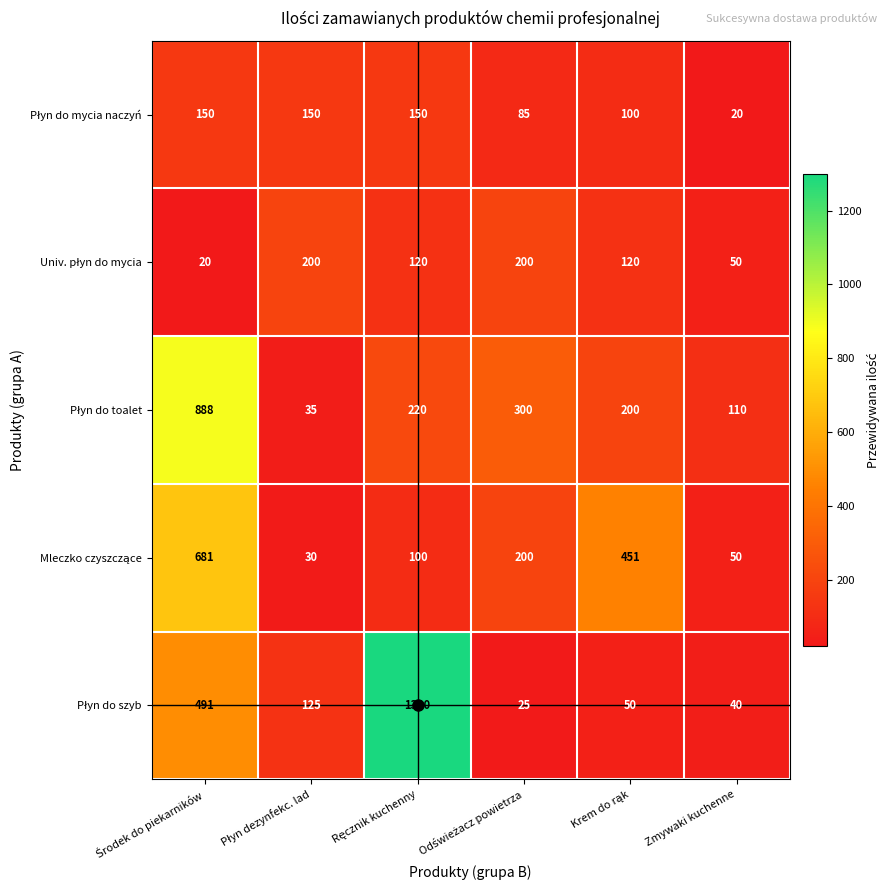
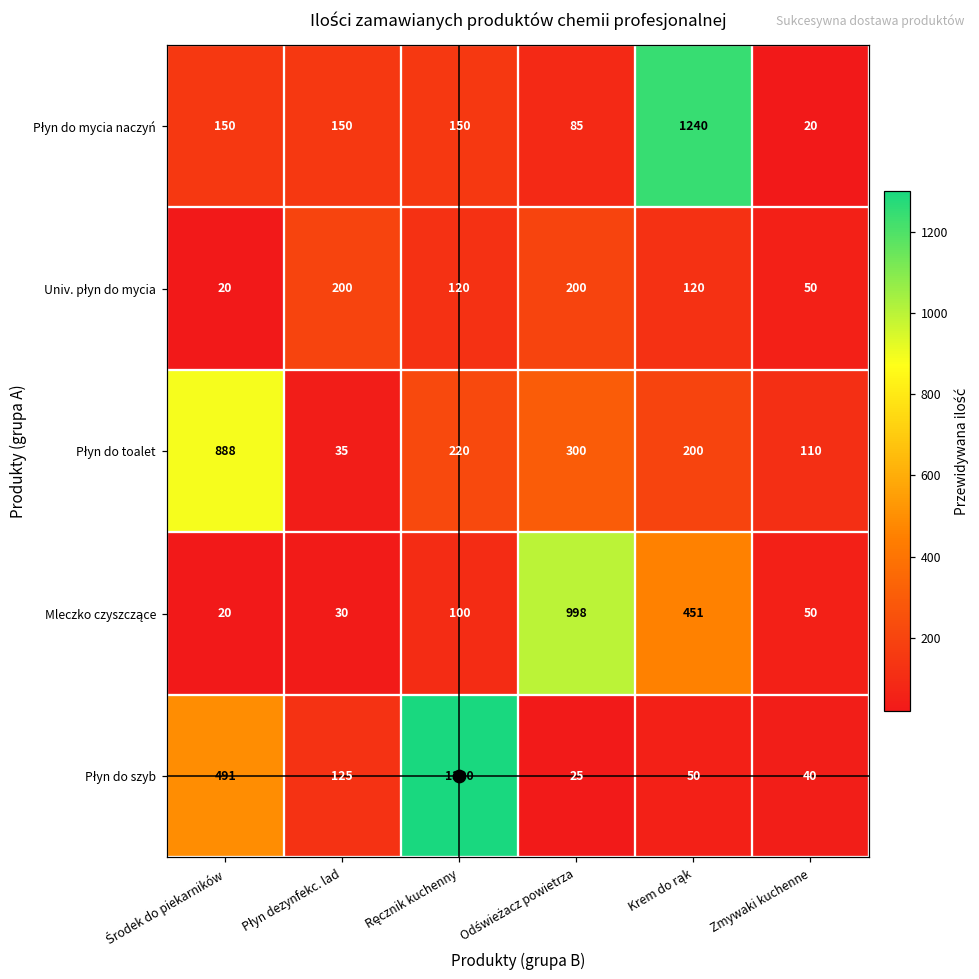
Płyn do mycia naczyń, Krem do rąk: 100 -> 1240
Mleczko czyszczące, Środek do piekarników: 681 -> 20
Mleczko czyszczące, Odświeżacz powietrza: 200 -> 998
